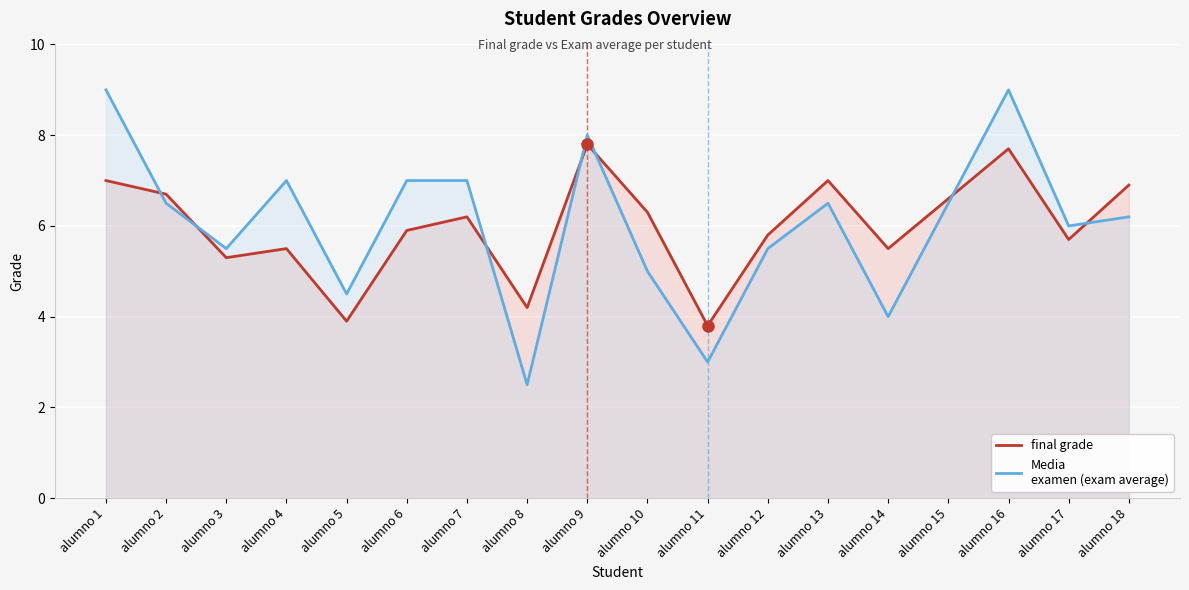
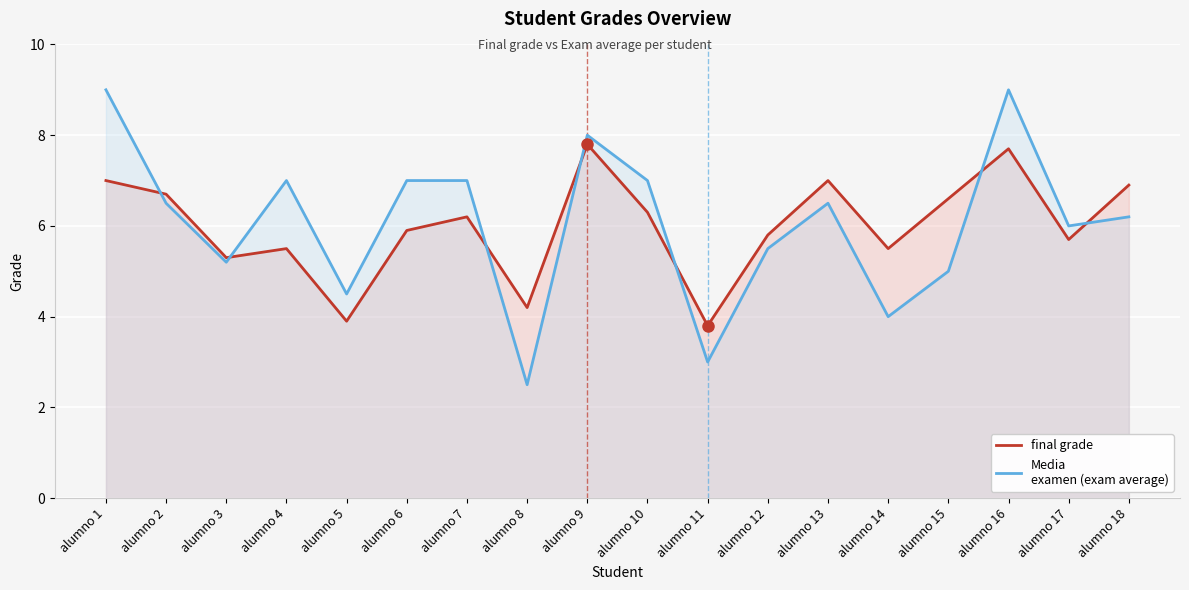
Media examen (exam average), alumno 3: 5.5 -> 5.2
Media examen (exam average), alumno 10: 5 -> 7
Media examen (exam average), alumno 15: 6.5 -> 5.0
